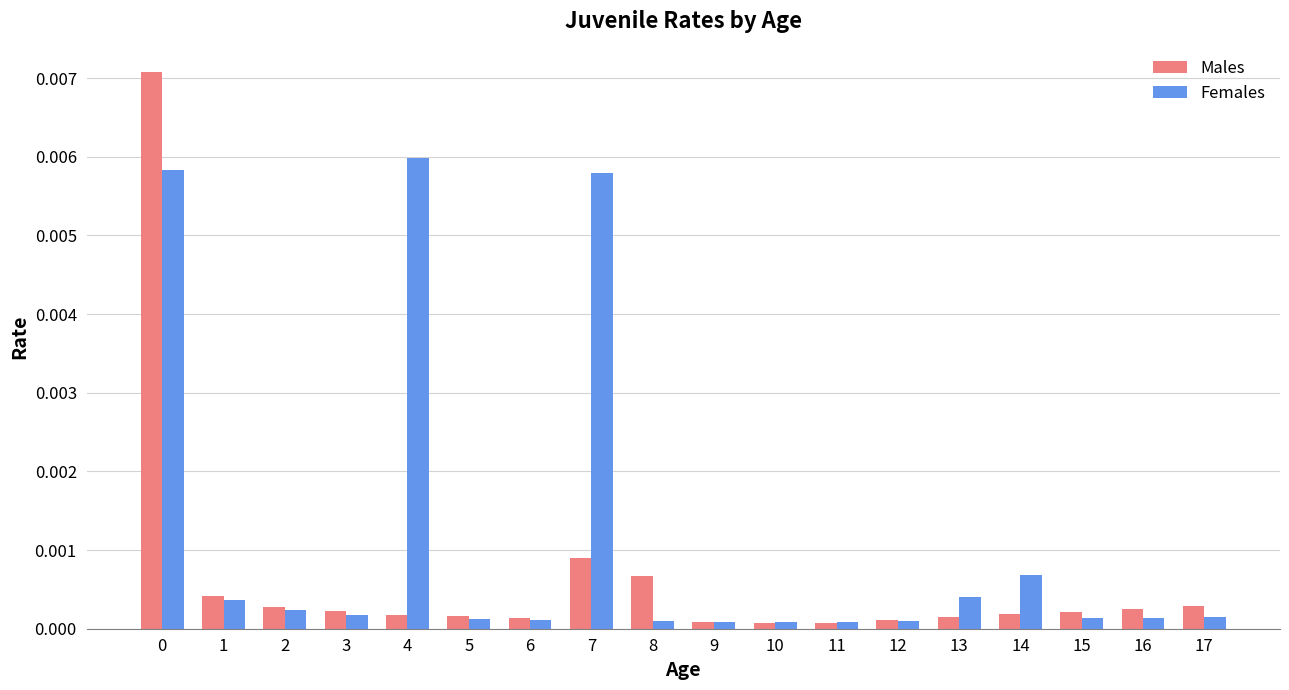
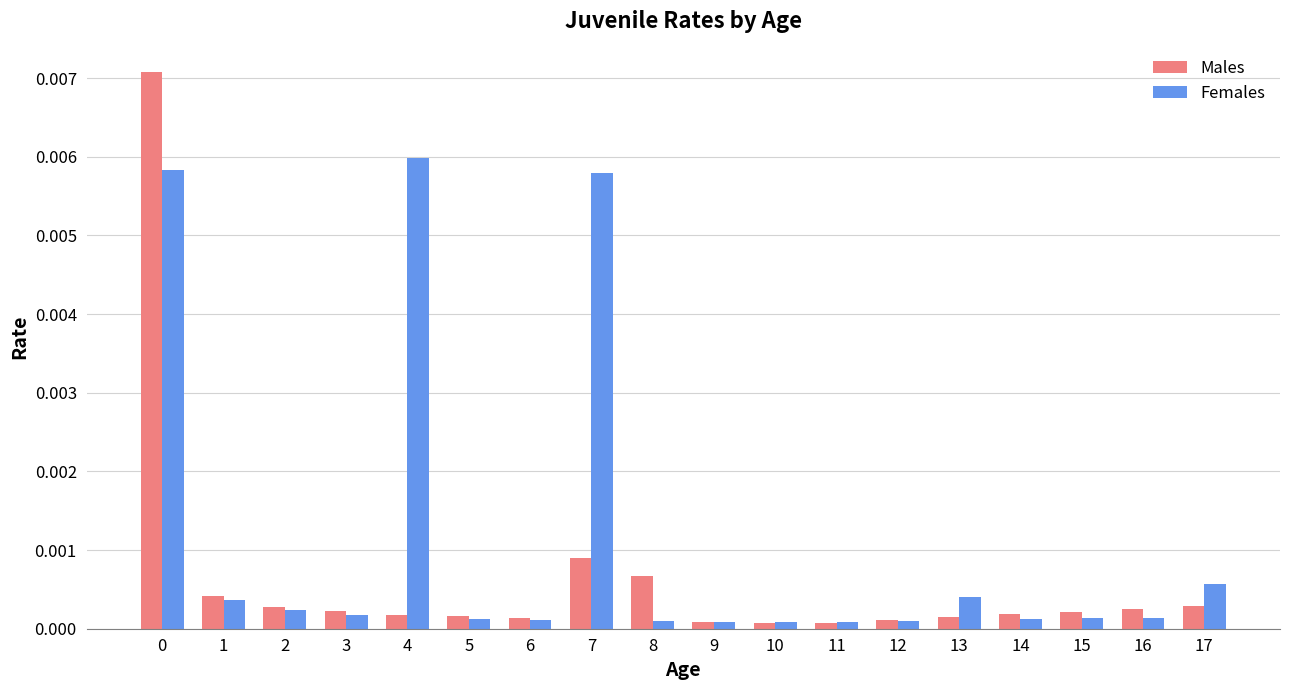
Females, 14: 0.0007 -> 0.0001
Females, 17: 0.0002 -> 0.0006
